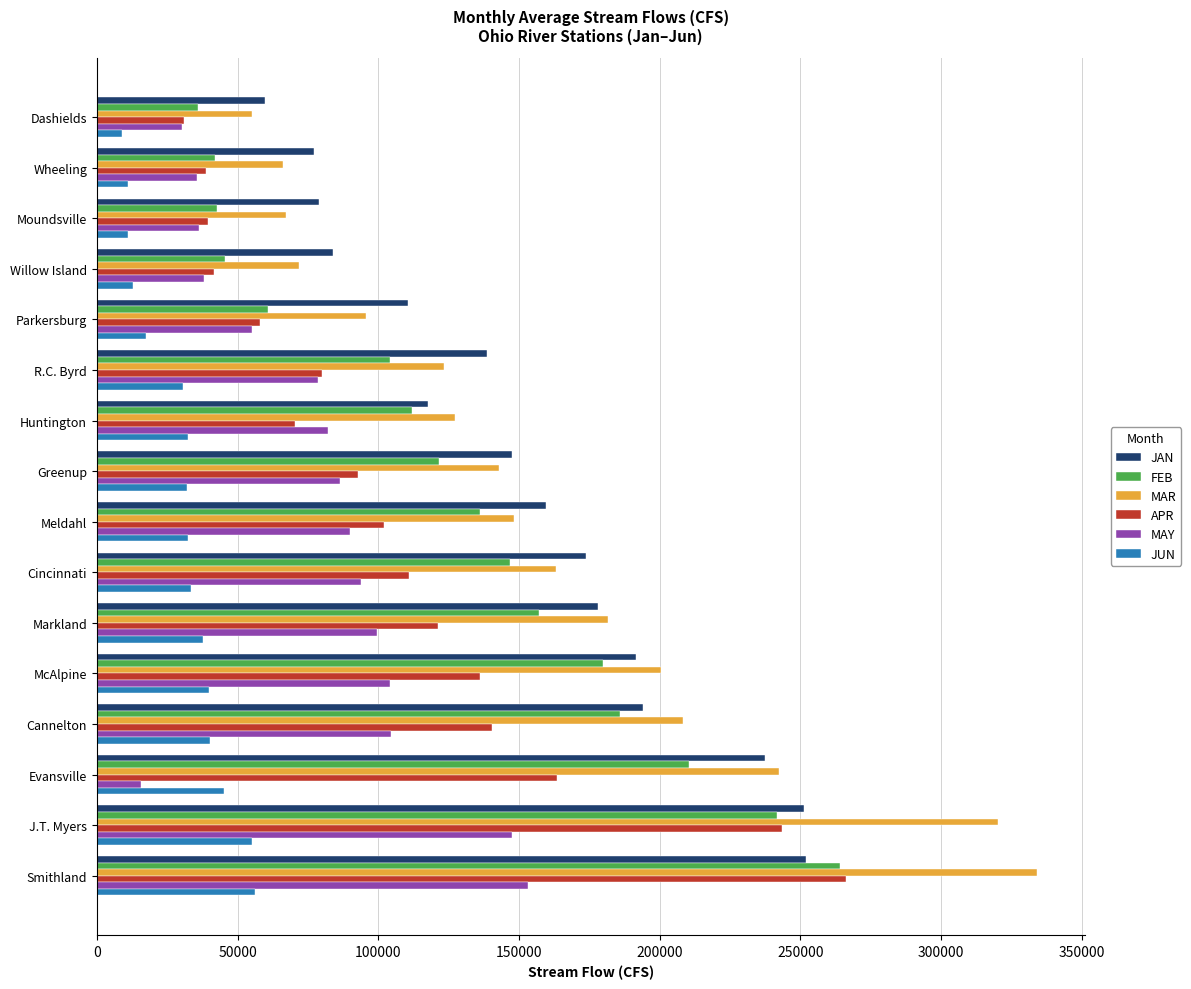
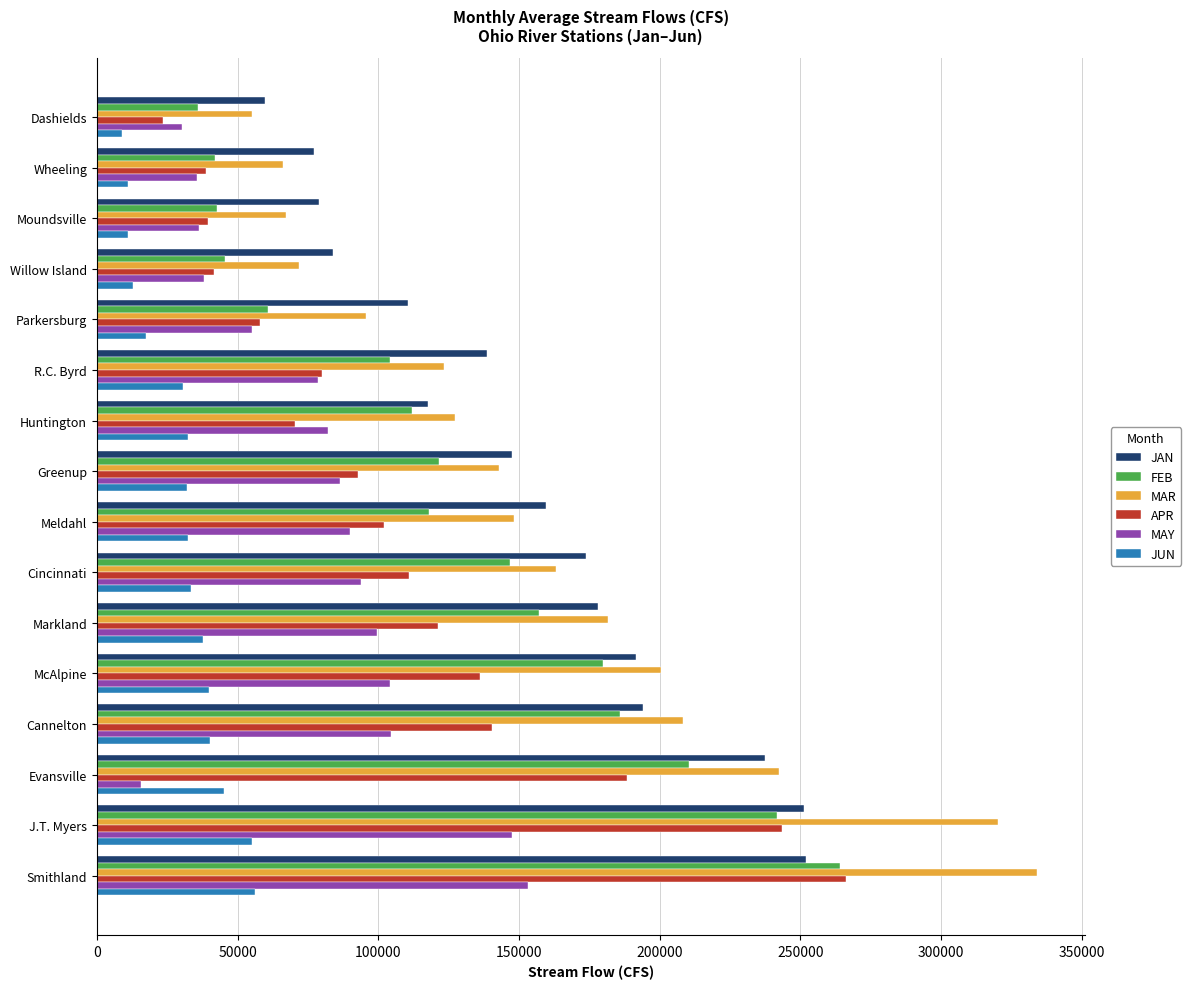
APR, Dashields: 31000 -> 23000
FEB, Meldahl: 136000 -> 118000
APR, Evansville: 164000 -> 188000
